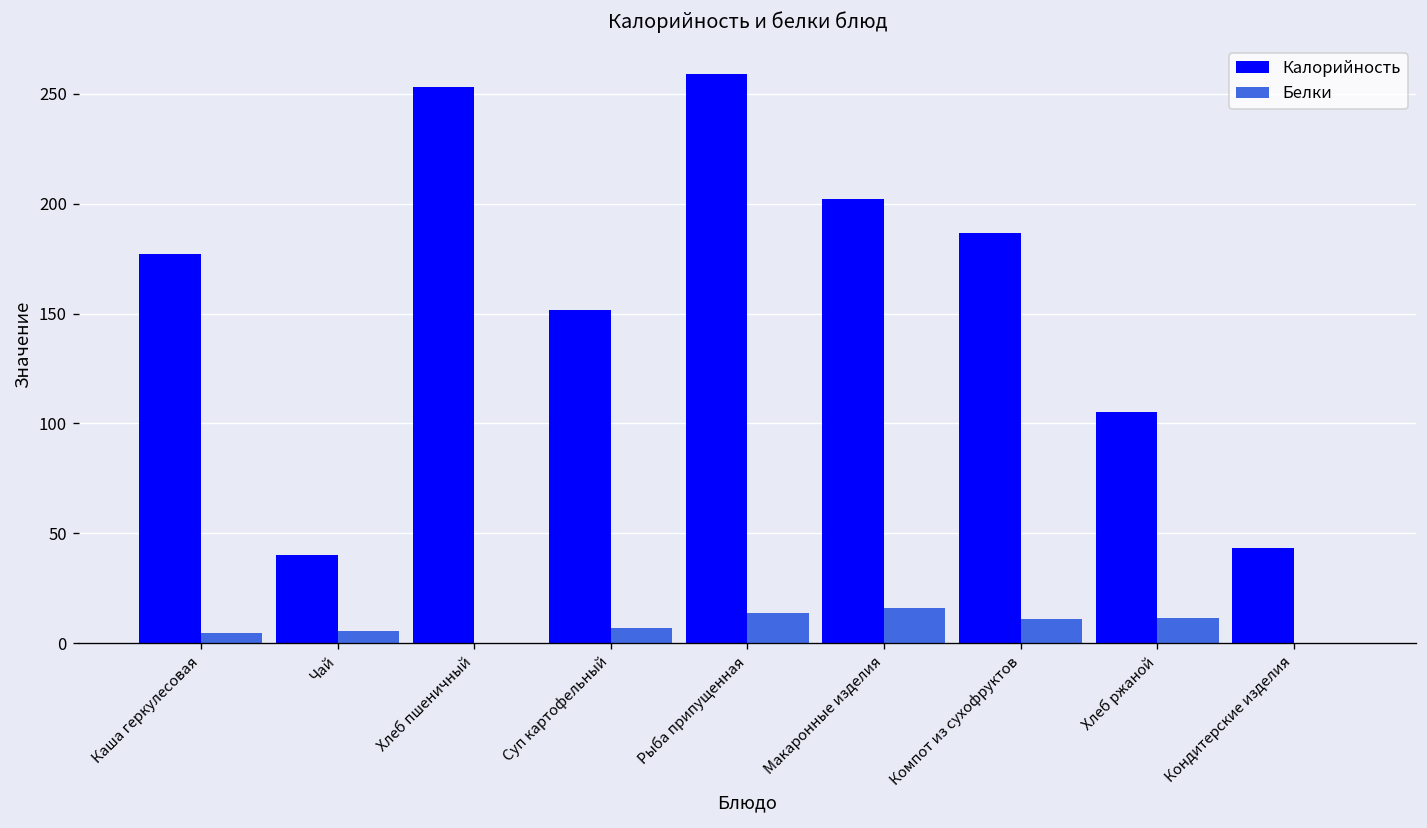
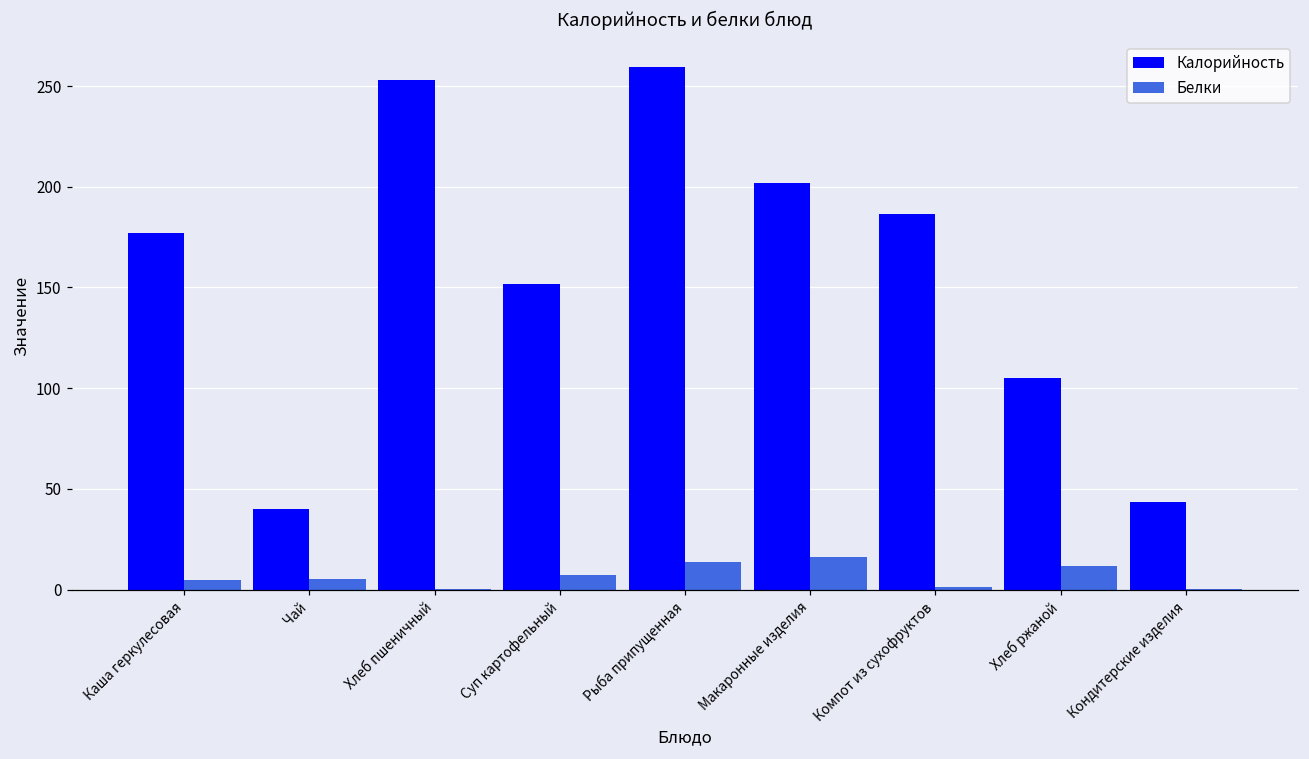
Белки, Компот из сухофруктов: 11 -> 1
